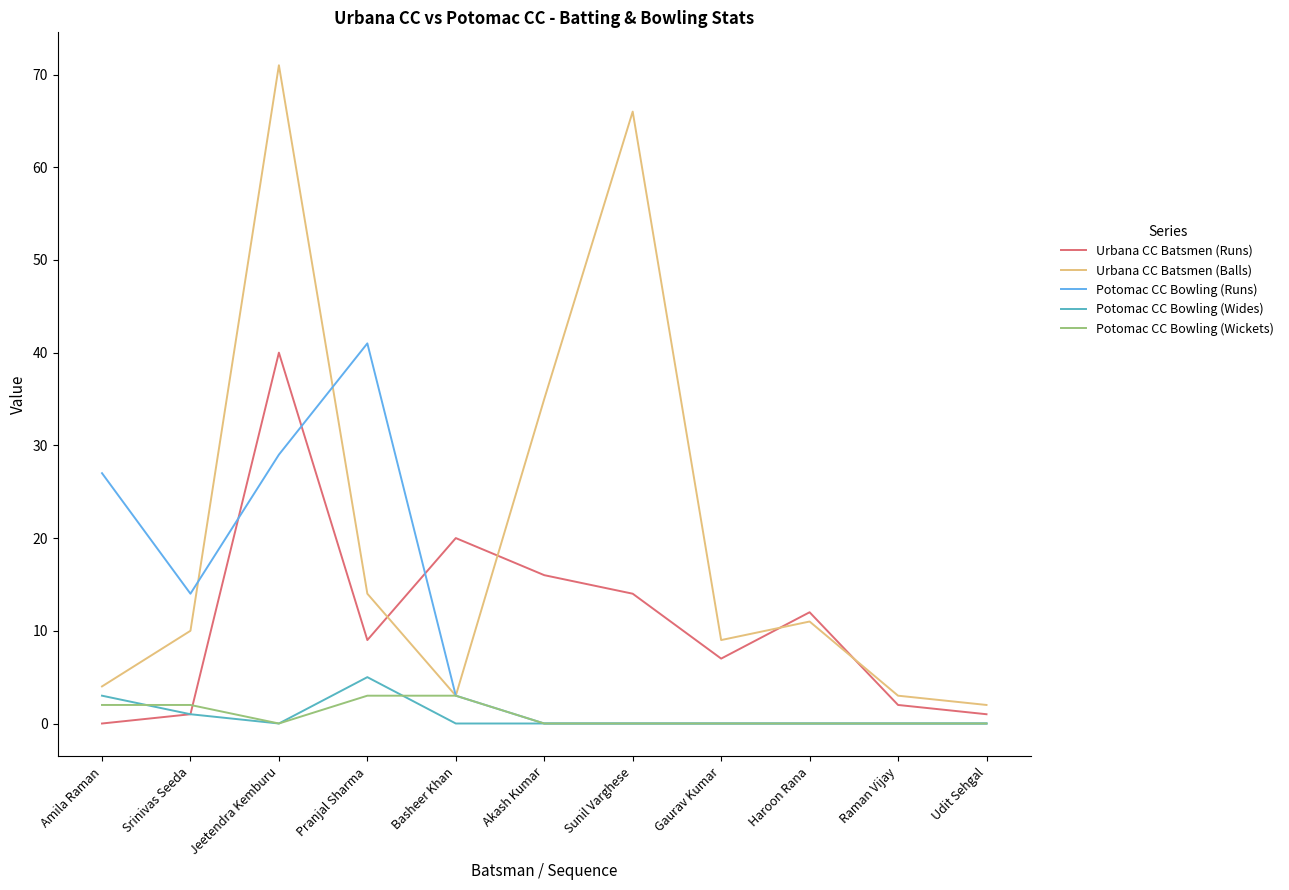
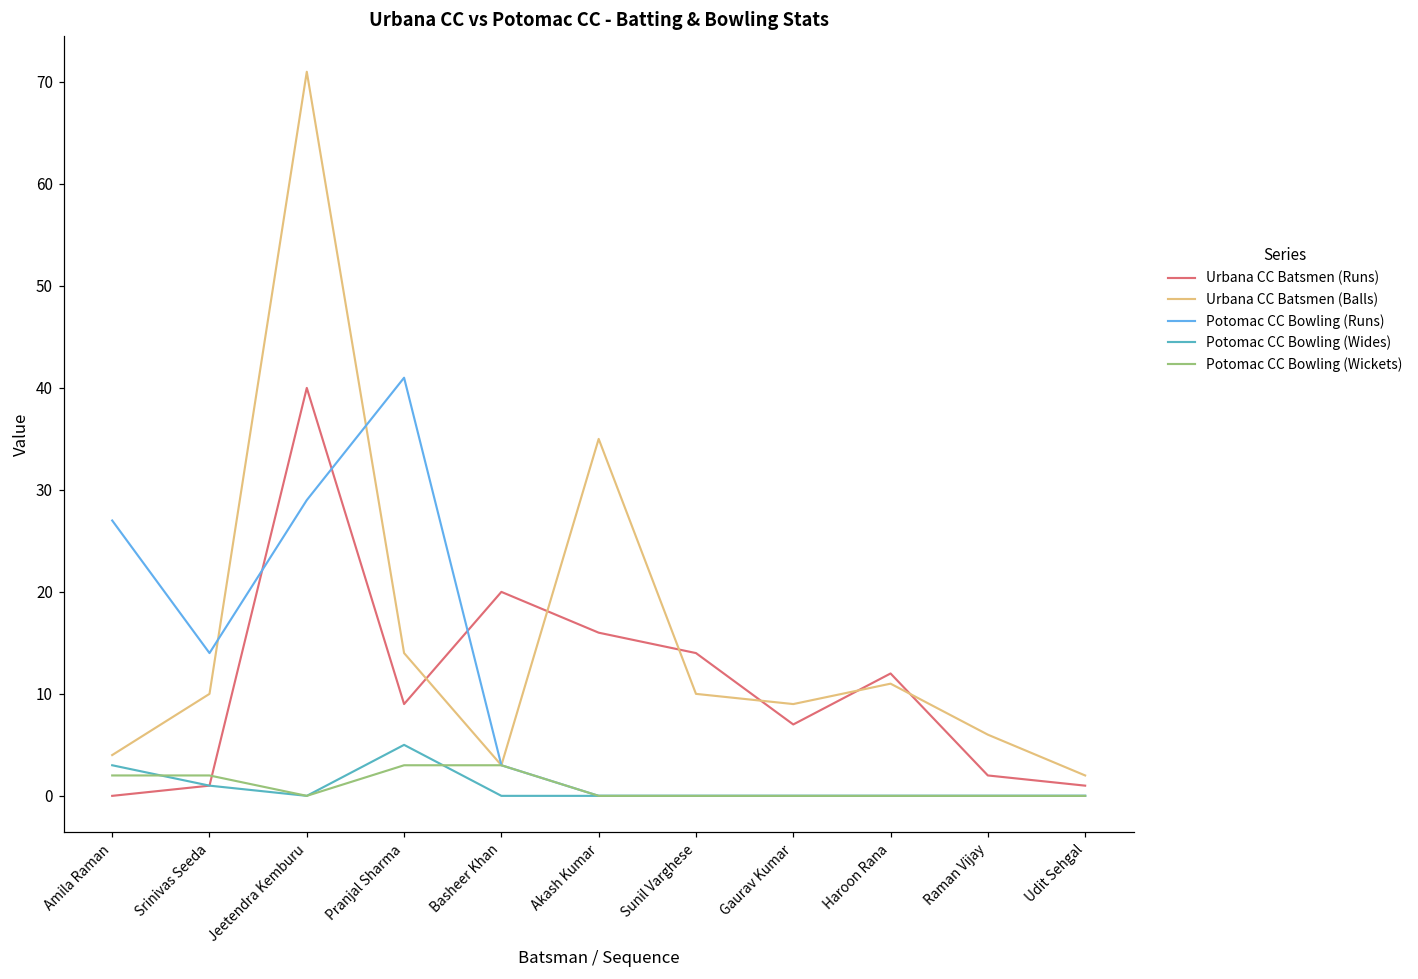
Urbana CC Batsmen (Balls), Sunil Varghese: 66 -> 10
Urbana CC Batsmen (Balls), Raman Vijay: 3 -> 6
